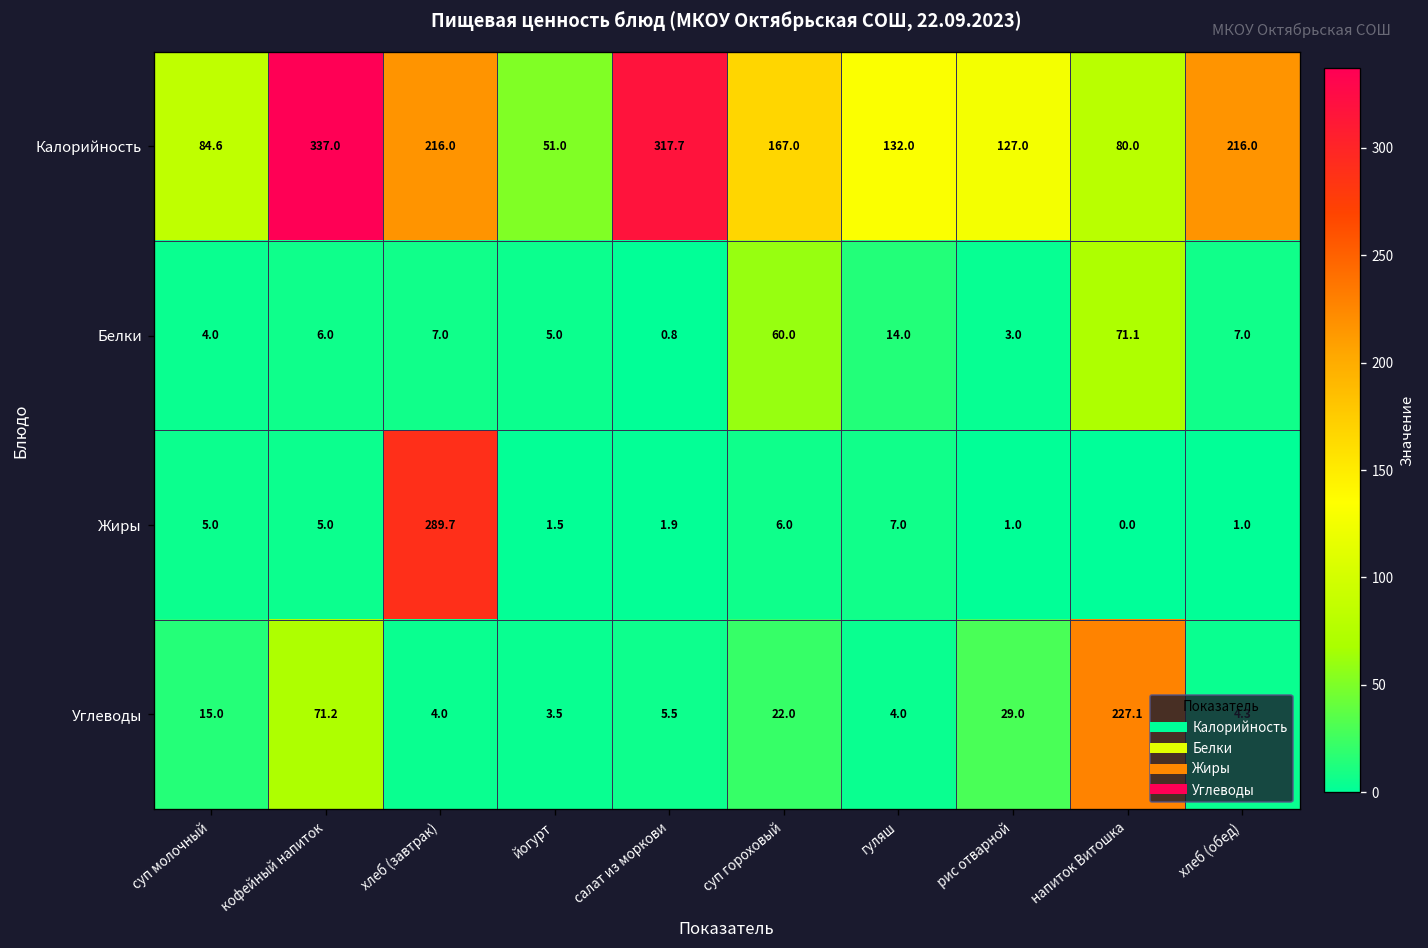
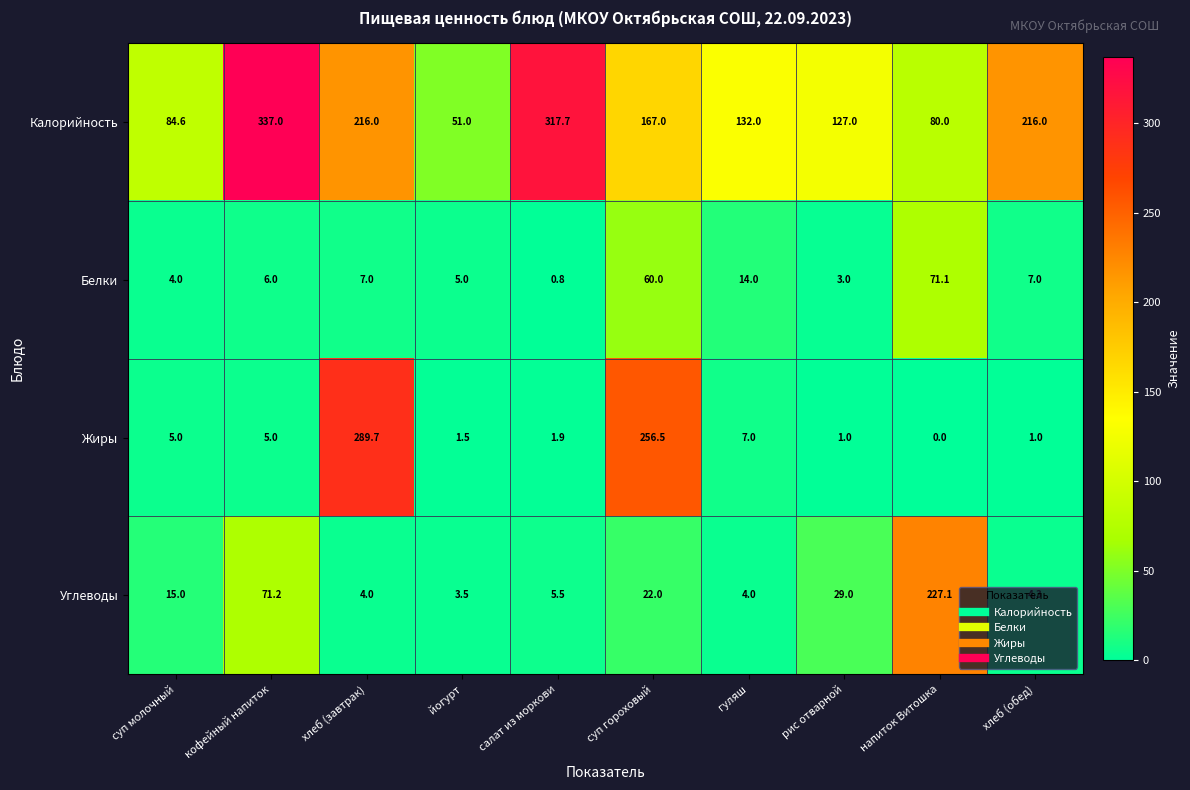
Жиры, суп гороховый: 6.0 -> 256.5
